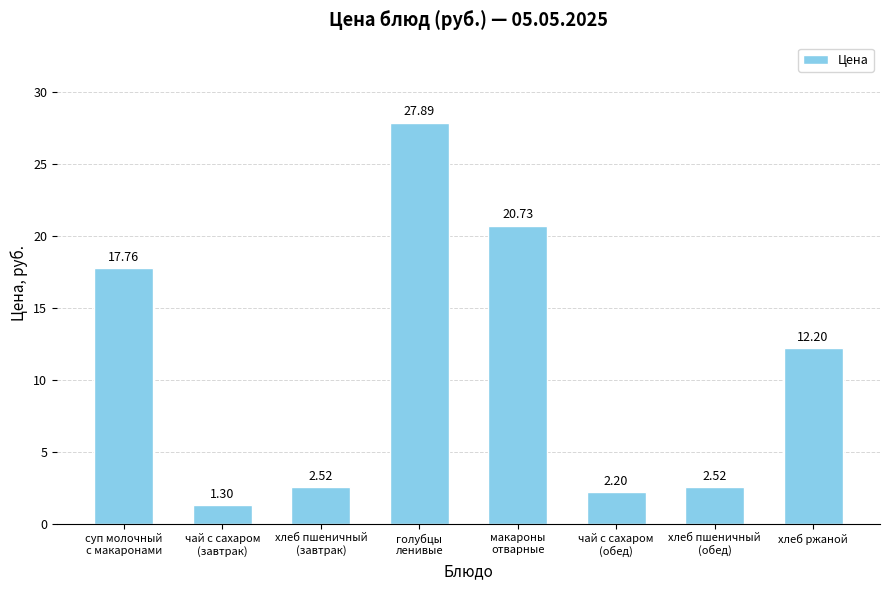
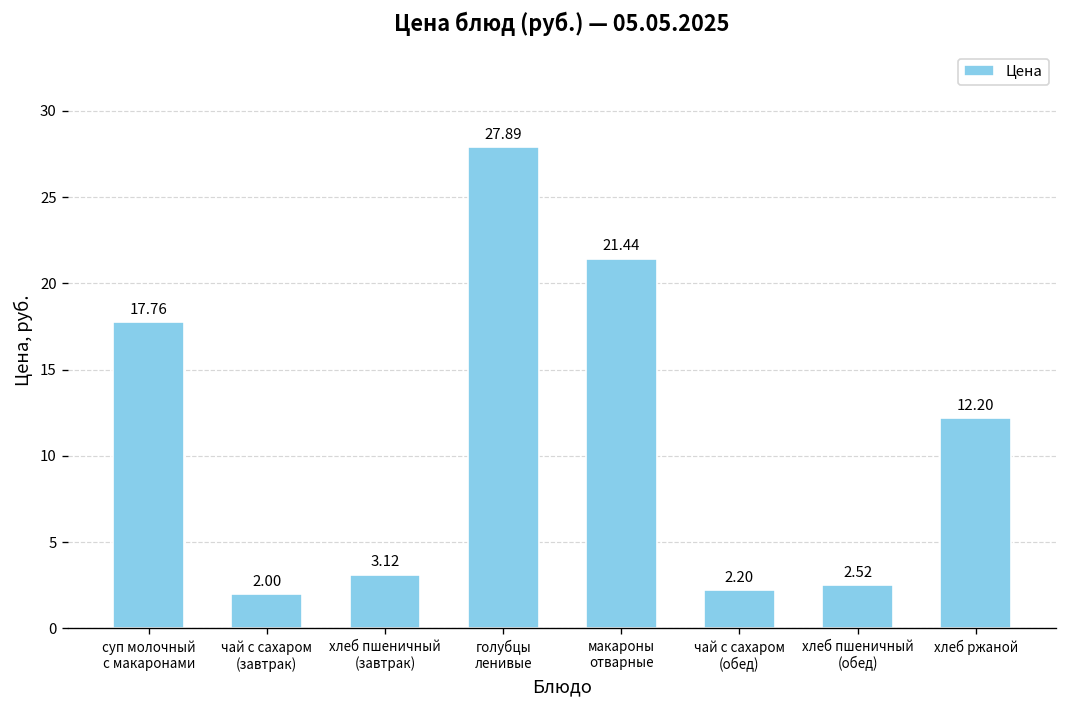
чай с сахаром (завтрак): 1.30 -> 2.00
хлеб пшеничный (завтрак): 2.52 -> 3.12
макароны отварные: 20.73 -> 21.44
